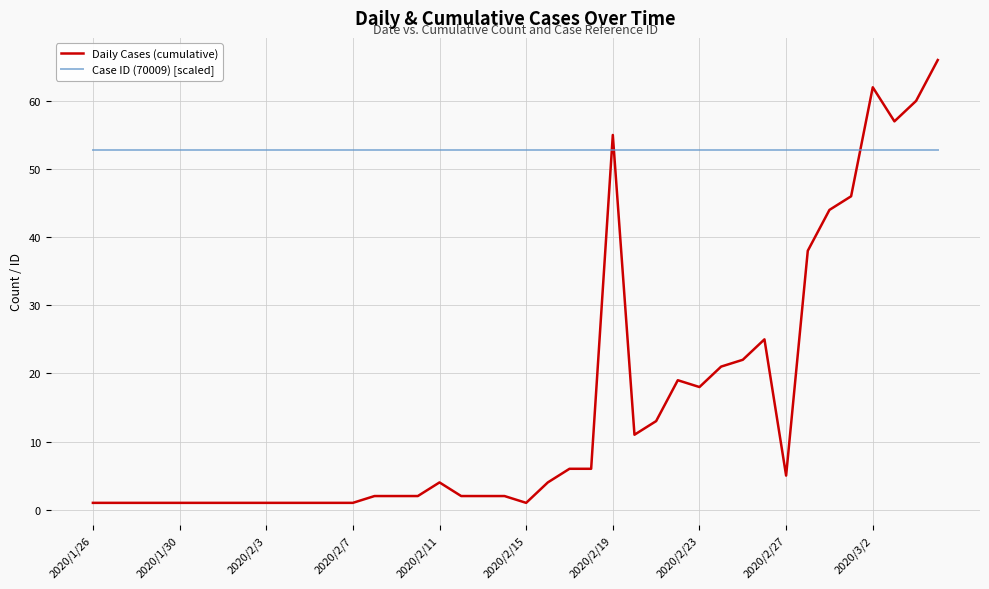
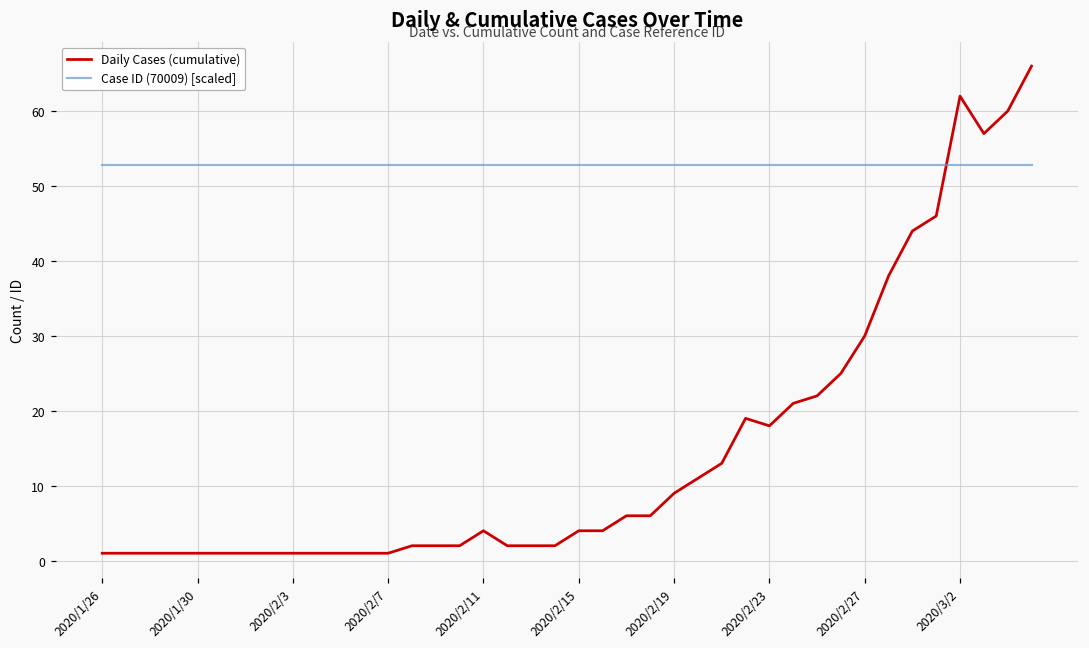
Daily Cases (cumulative), 2020/2/15: 1 -> 4
Daily Cases (cumulative), 2020/2/19: 55 -> 9
Daily Cases (cumulative), 2020/2/27: 5 -> 30
